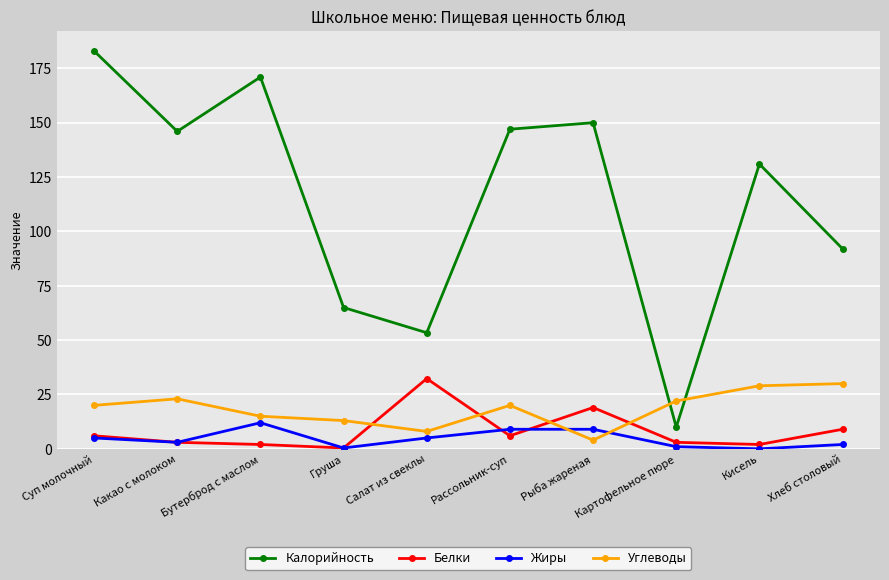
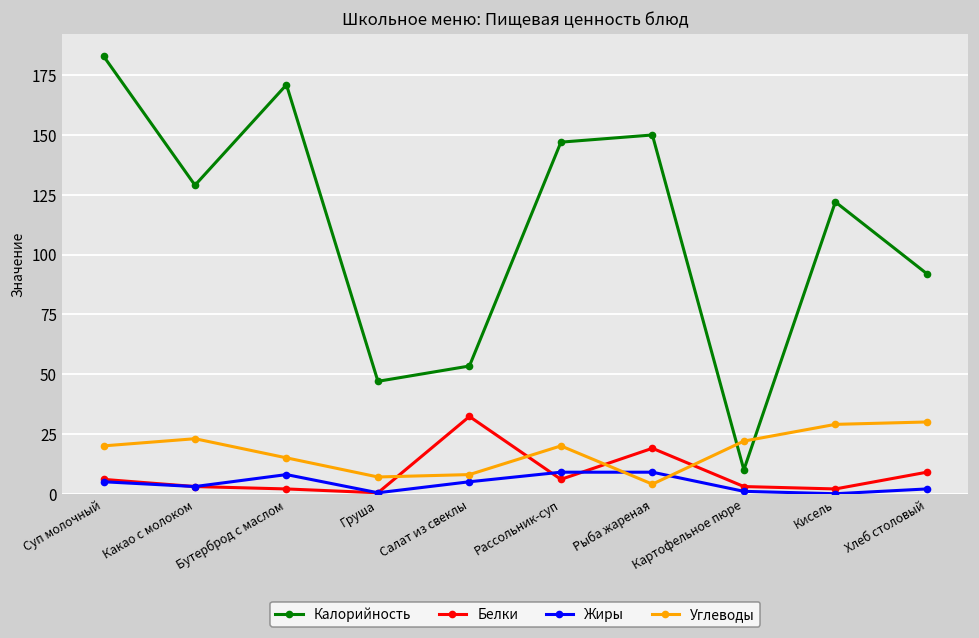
Калорийность, Какао с молоком: 146 -> 129
Жиры, Бутерброд с маслом: 12 -> 8
Калорийность, Груша: 65 -> 47
Углеводы, Груша: 13 -> 7
Калорийность, Кисель: 131 -> 122
